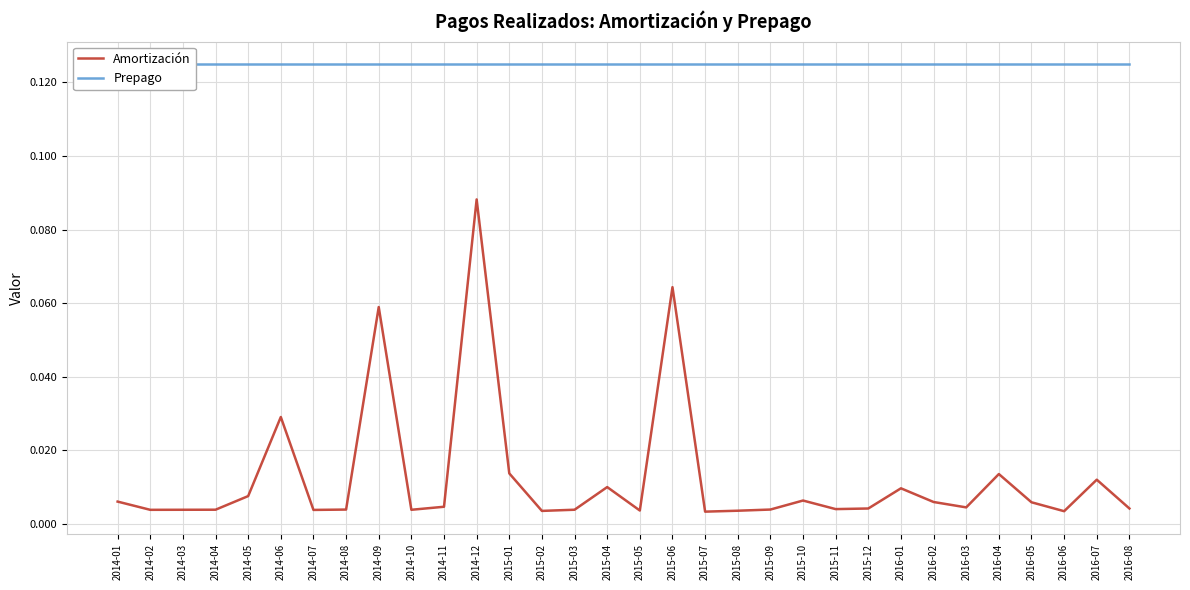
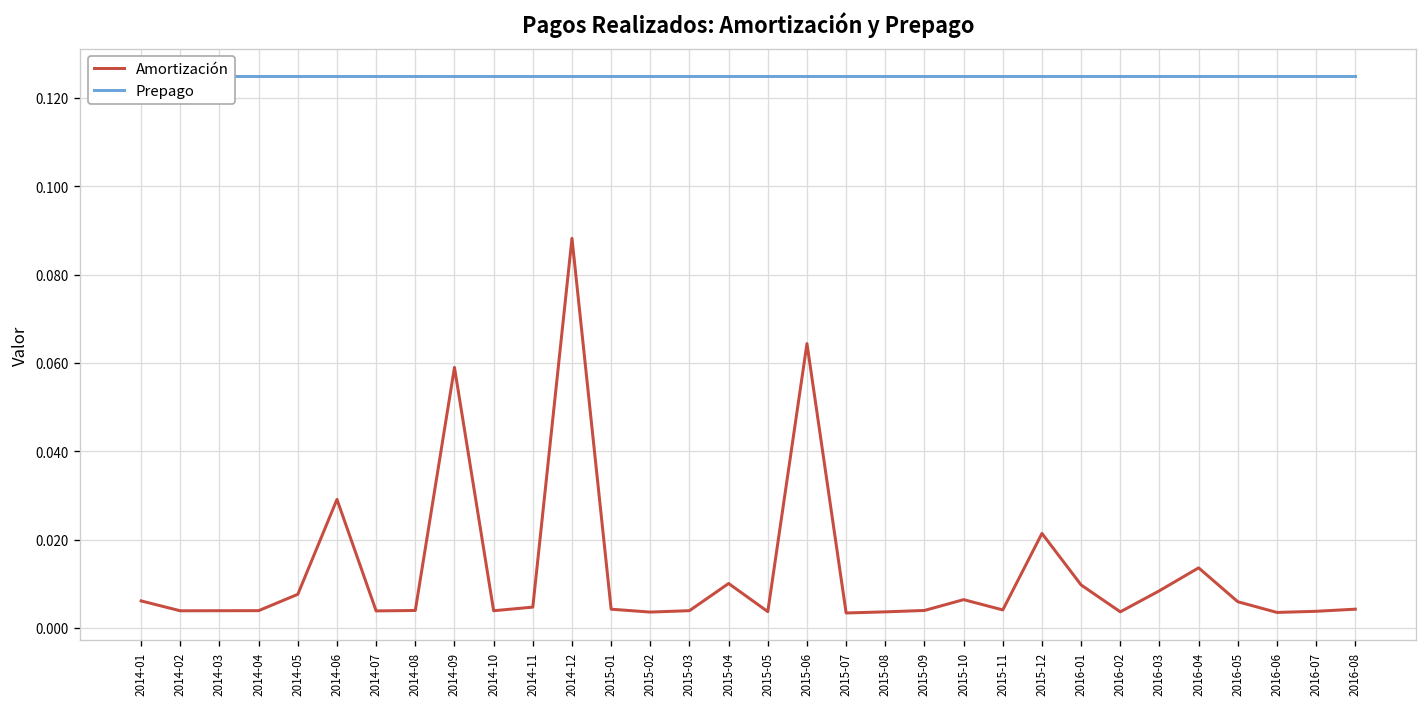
Amortización, 2015-01: 0.014 -> 0.004
Amortización, 2015-12: 0.004 -> 0.021
Amortización, 2016-02: 0.006 -> 0.004
Amortización, 2016-03: 0.005 -> 0.008
Amortización, 2016-07: 0.012 -> 0.004
